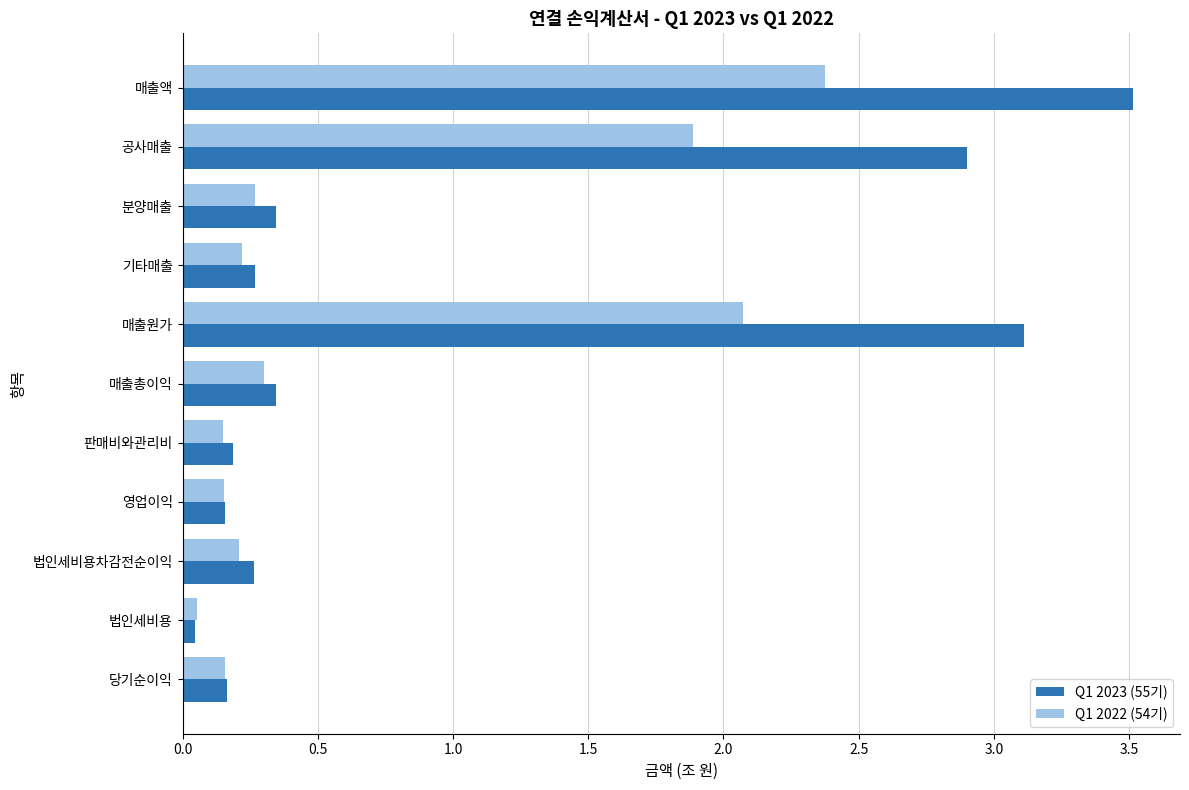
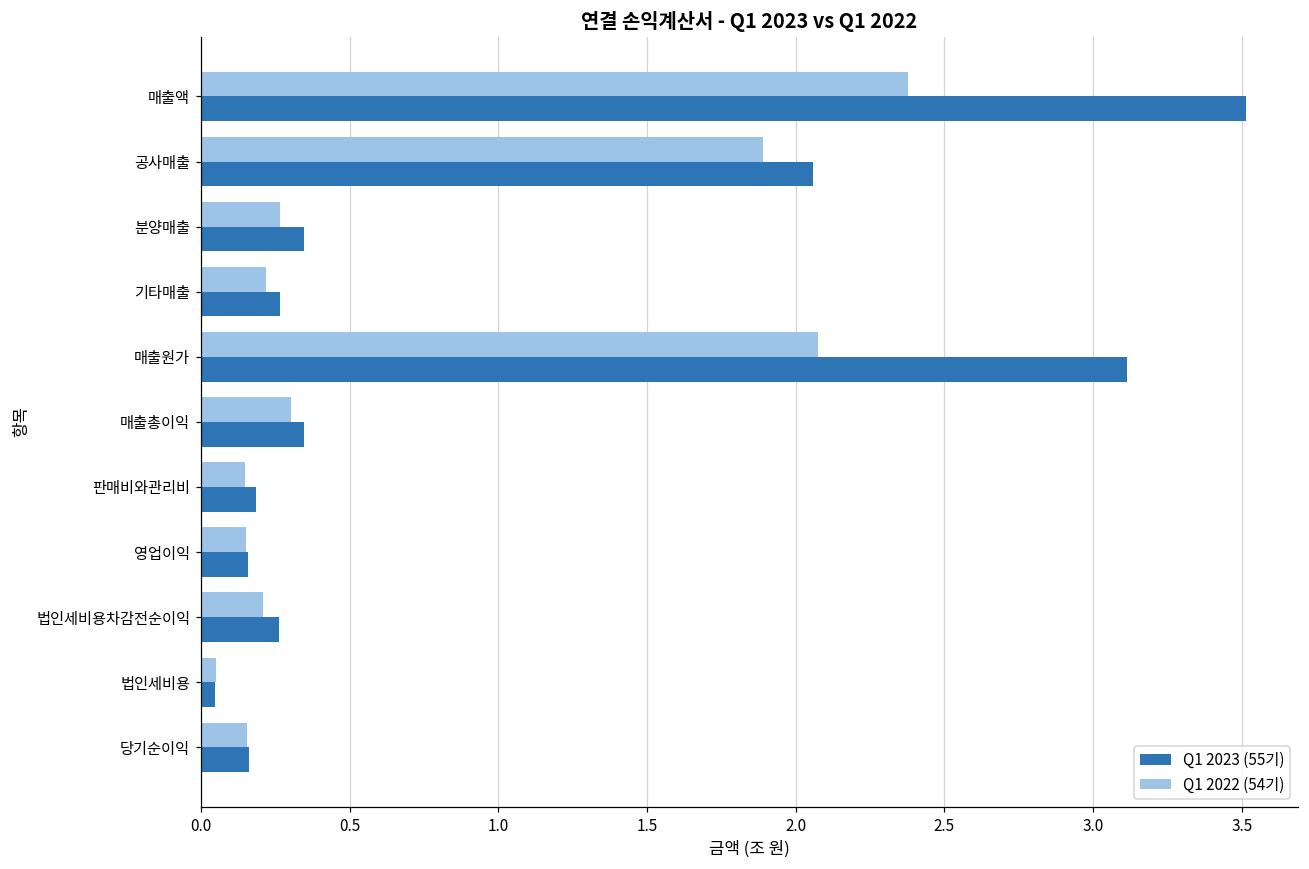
Q1 2023 (55기), 공사매출: 2.90 -> 2.06
